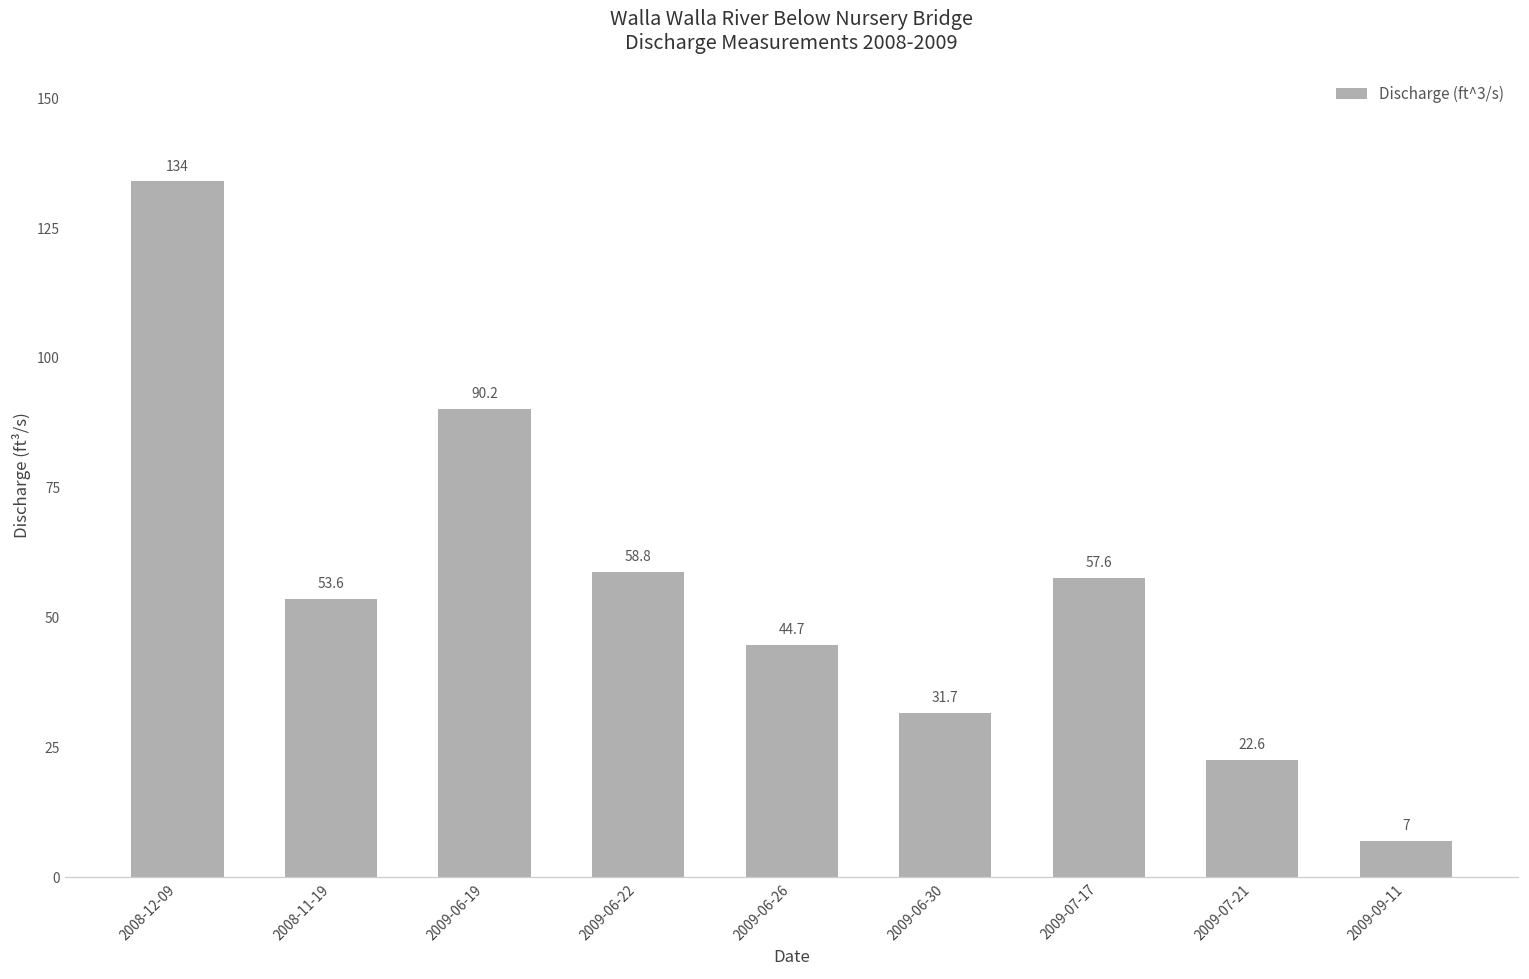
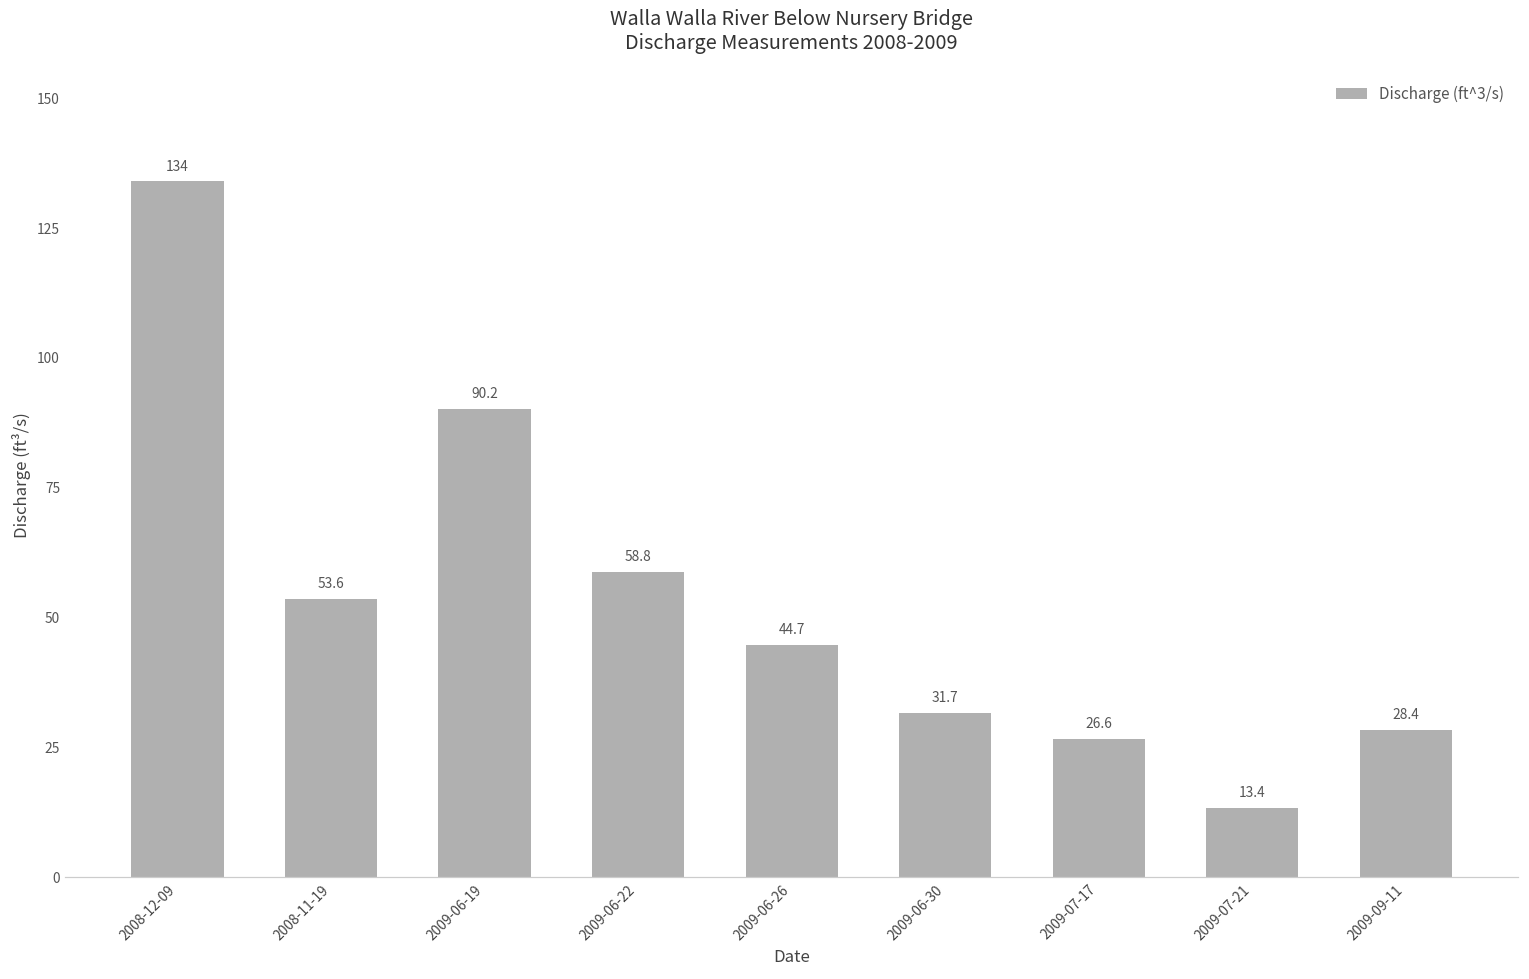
2009-07-17: 57.6 -> 26.6
2009-07-21: 22.6 -> 13.4
2009-09-11: 7 -> 28.4
